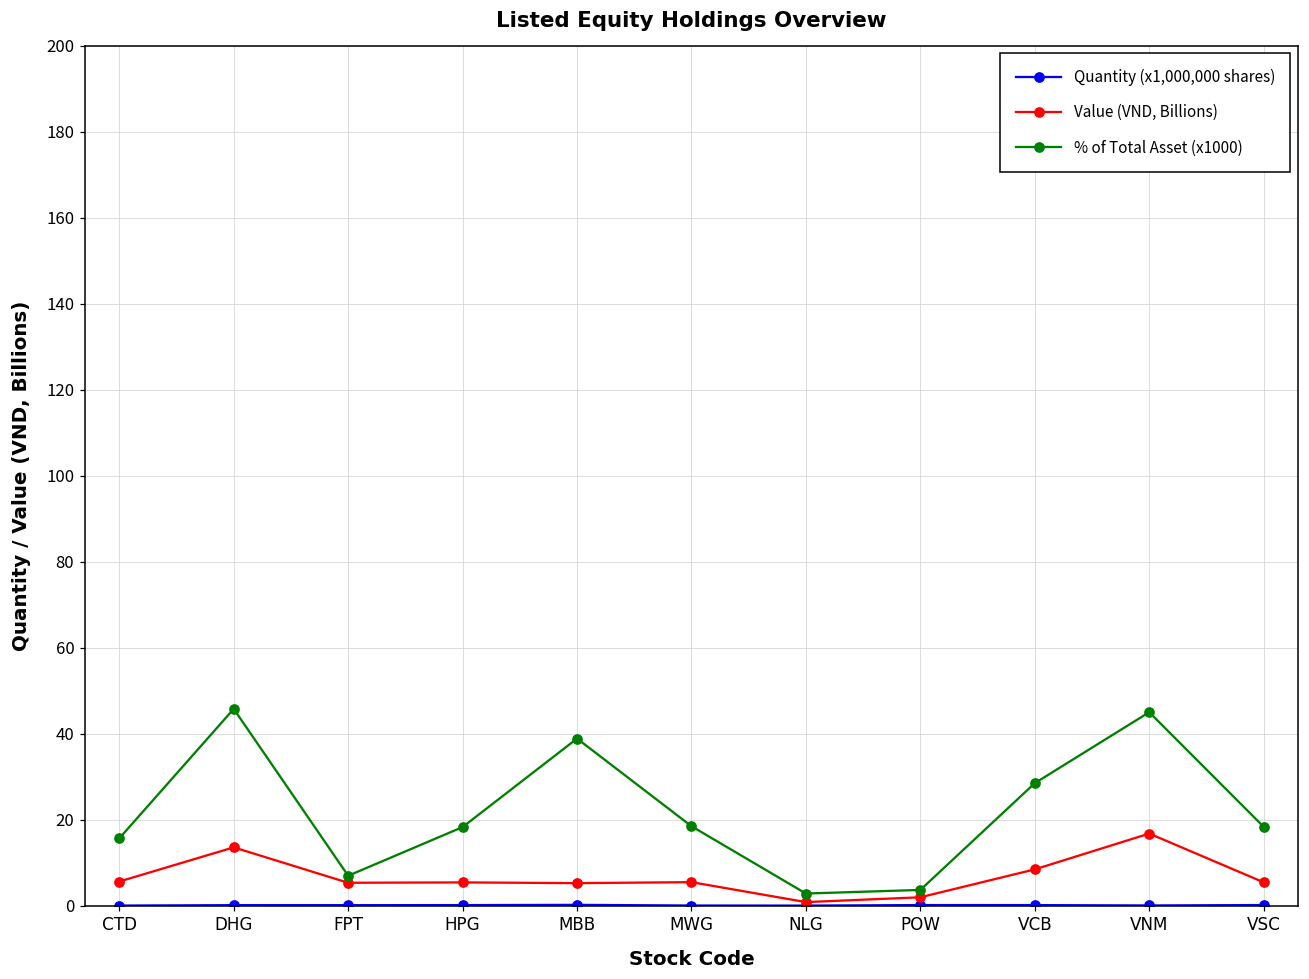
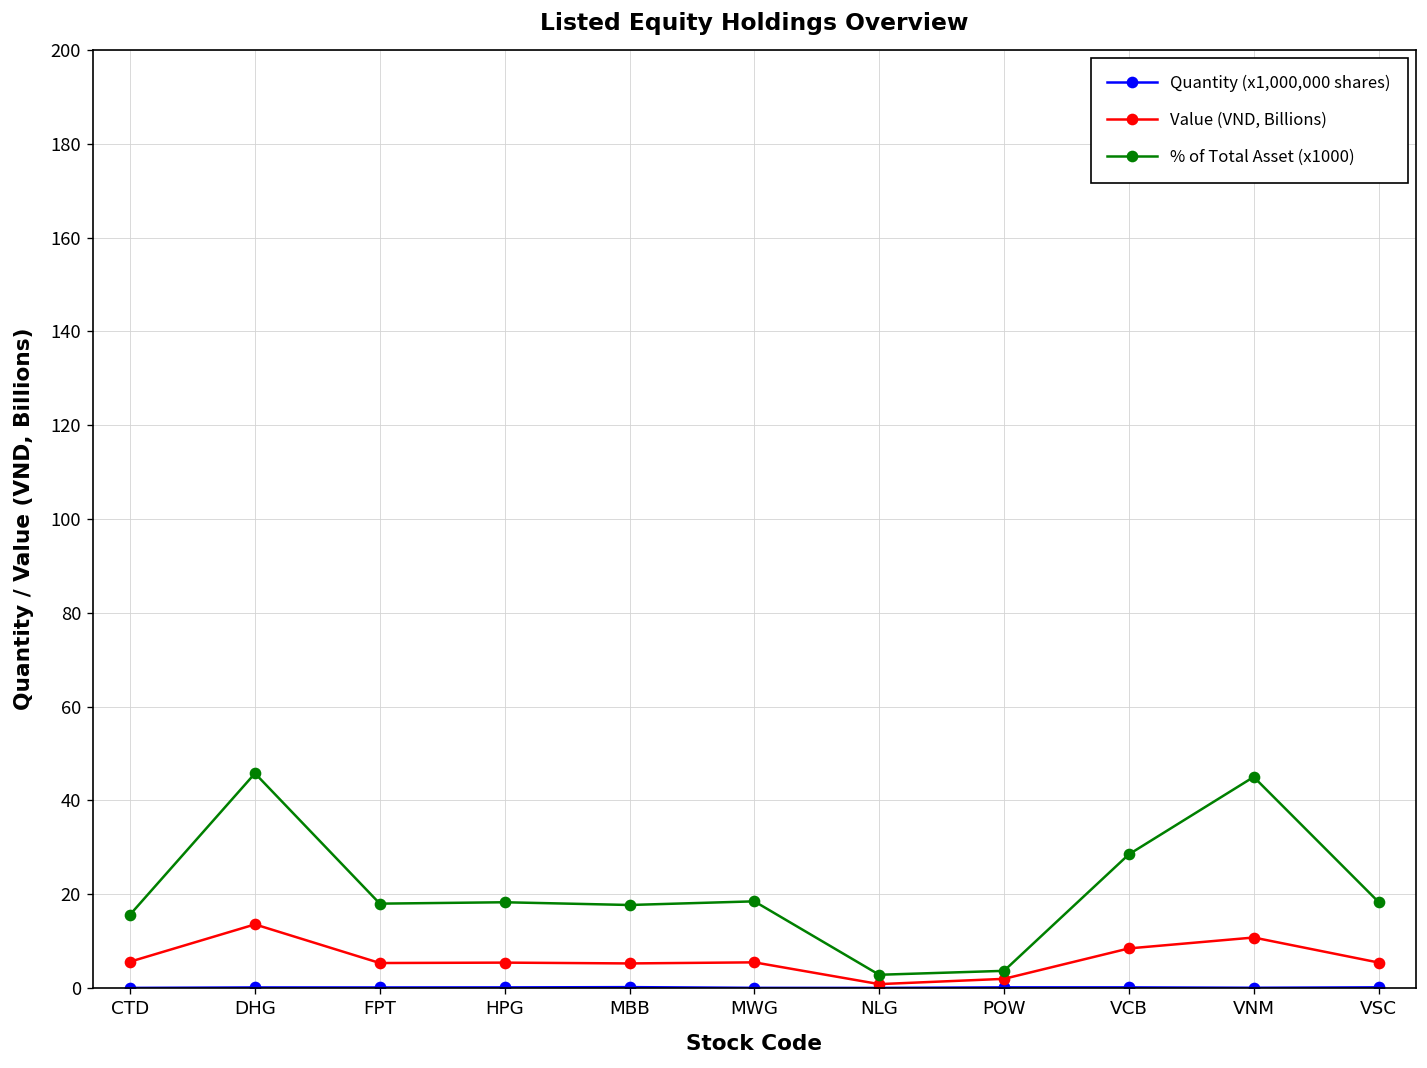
% of Total Asset (x1000), FPT: 7 -> 18
% of Total Asset (x1000), MBB: 39 -> 18
Value (VND, Billions), VNM: 17 -> 11
